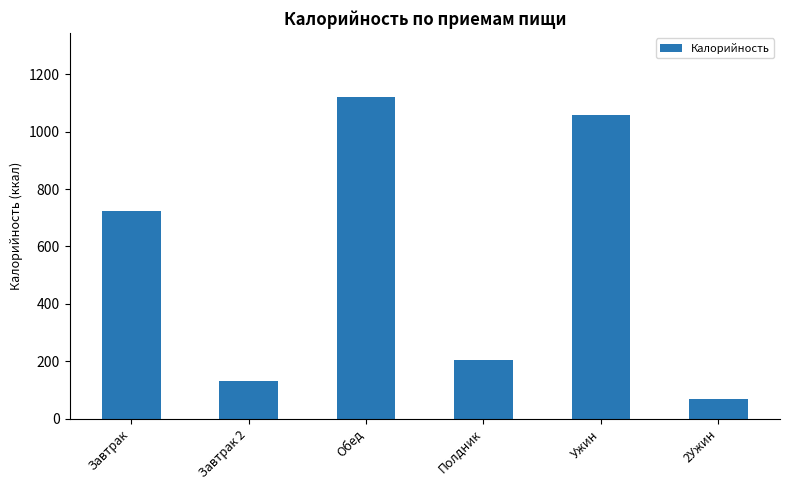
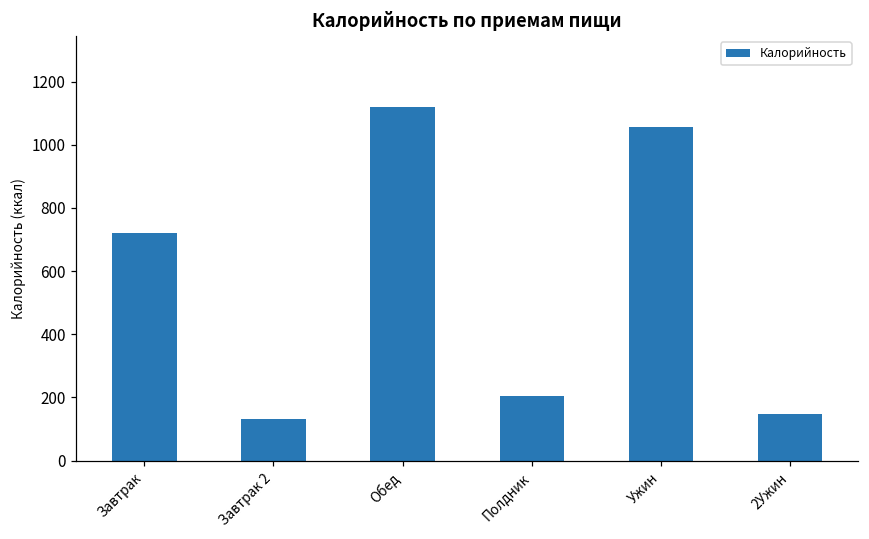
2Ужин: 70 -> 150
